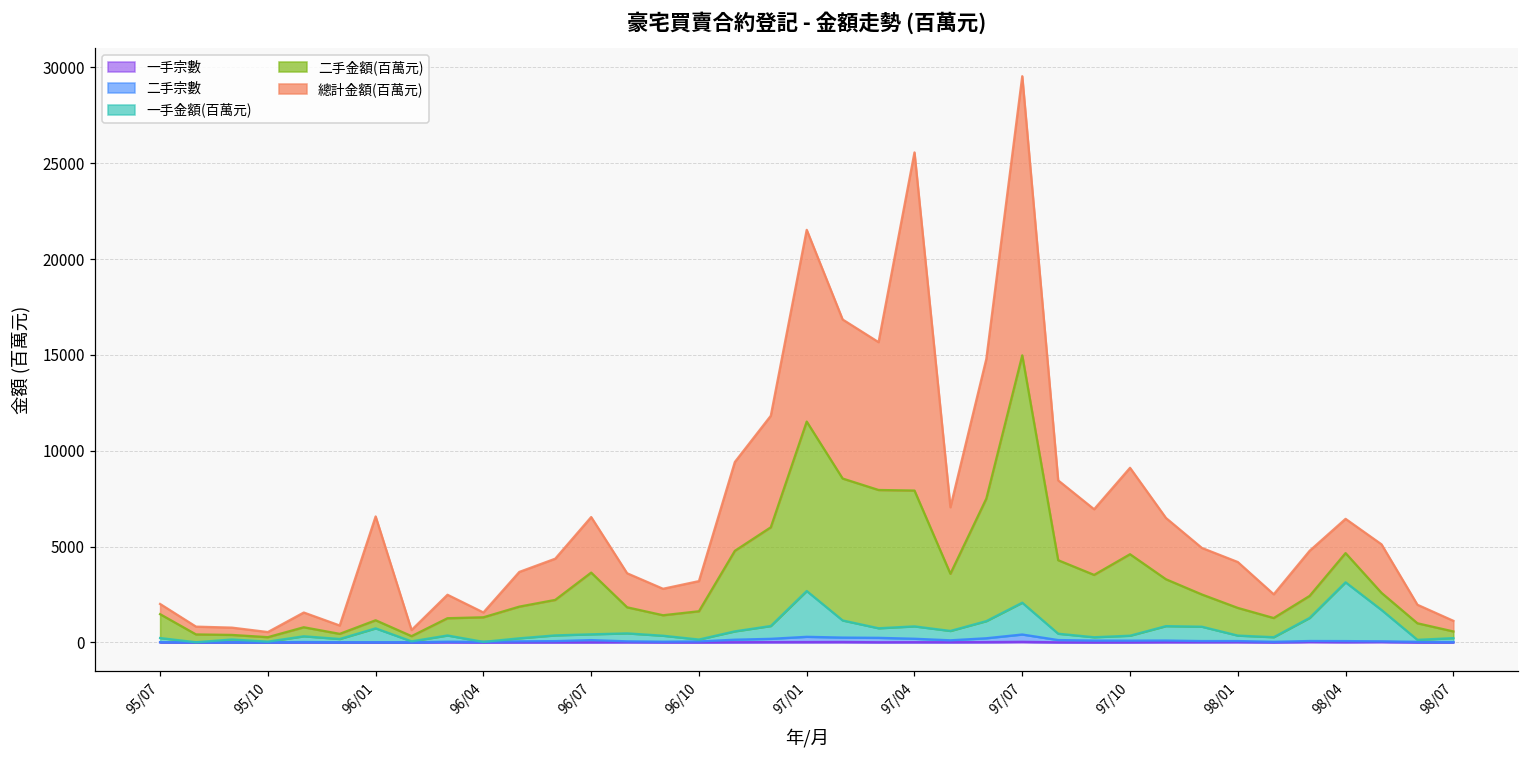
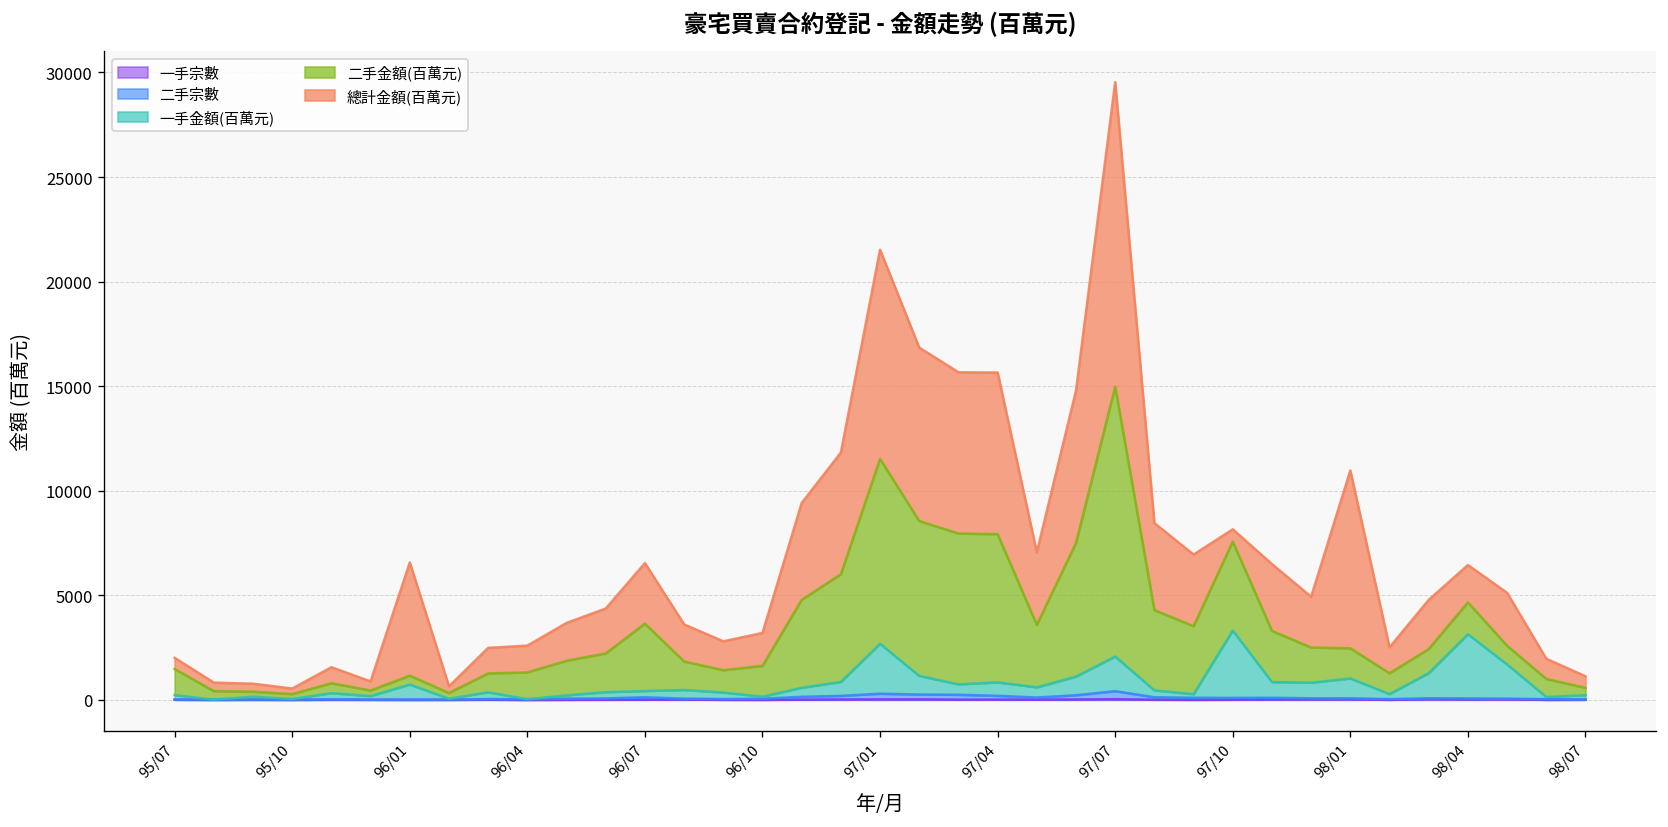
總計金額(百萬元), 96/04: 300 -> 1300
總計金額(百萬元), 97/04: 17600 -> 7700
一手金額(百萬元), 97/10: 300 -> 3200
總計金額(百萬元), 97/10: 4500 -> 600
一手金額(百萬元), 98/01: 300 -> 900
總計金額(百萬元), 98/01: 2400 -> 8500
